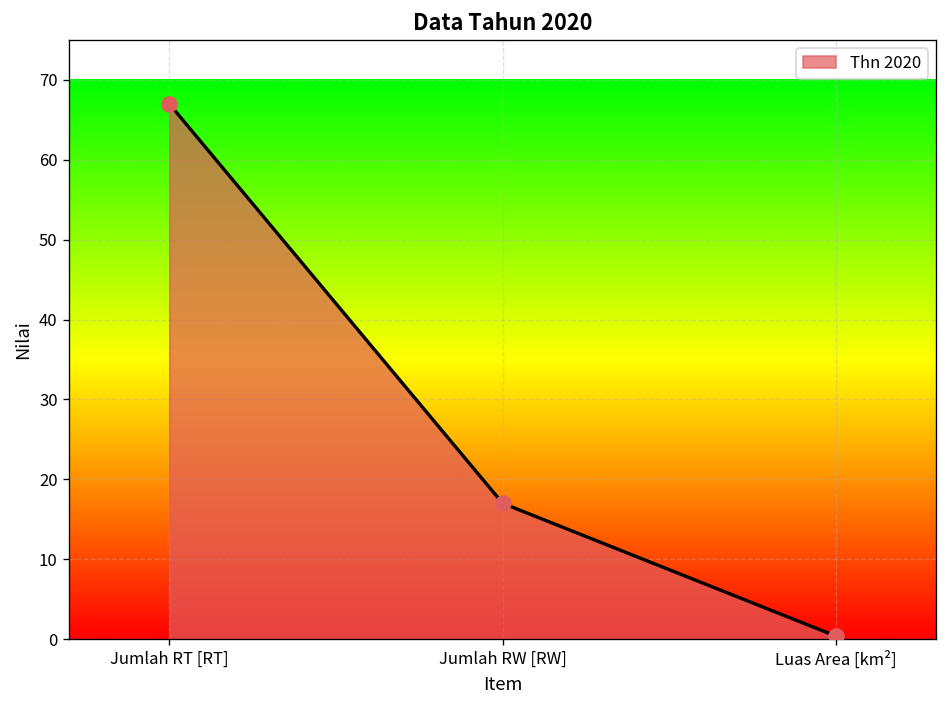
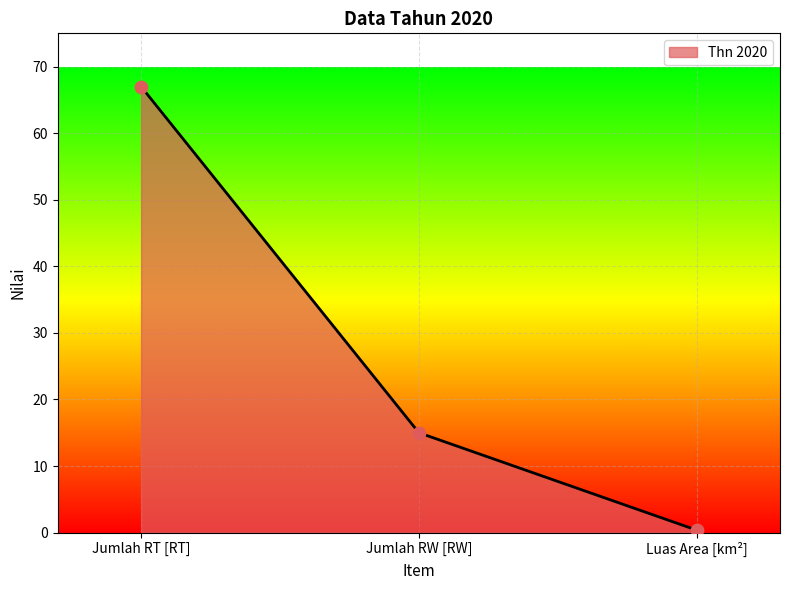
Jumlah RW [RW]: 17 -> 15
